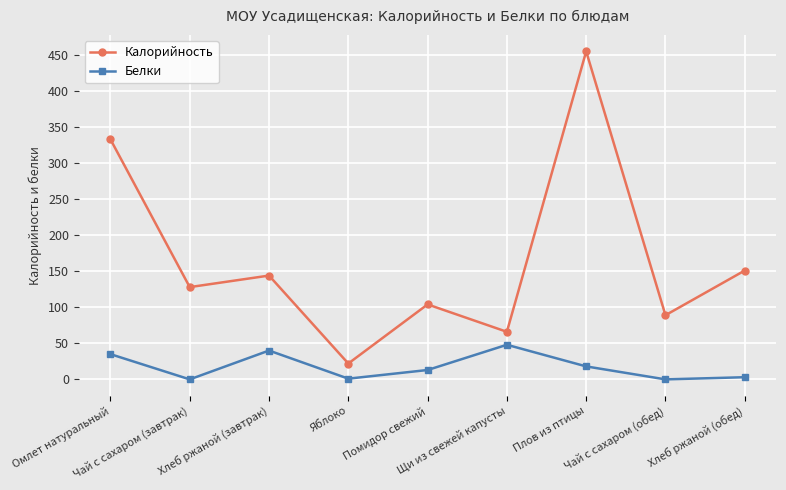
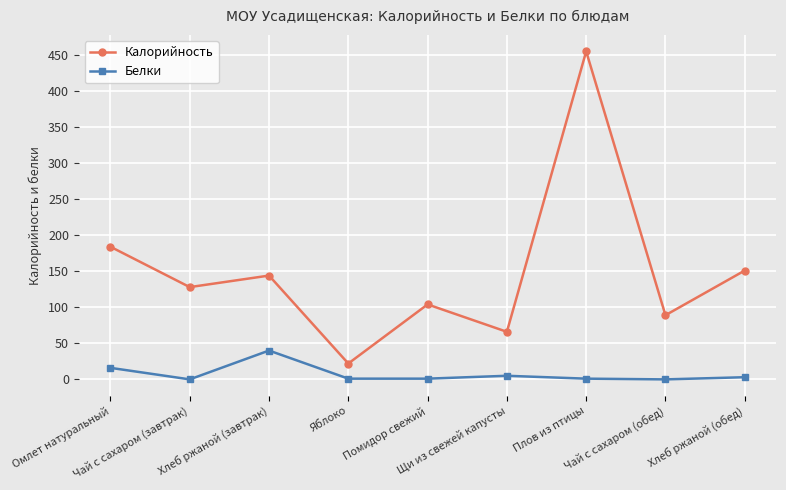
Калорийность, Омлет натуральный: 330 -> 180
Белки, Омлет натуральный: 40 -> 20
Белки, Помидор свежий: 10 -> 0
Белки, Щи из свежей капусты: 50 -> 10
Белки, Плов из птицы: 20 -> 0
